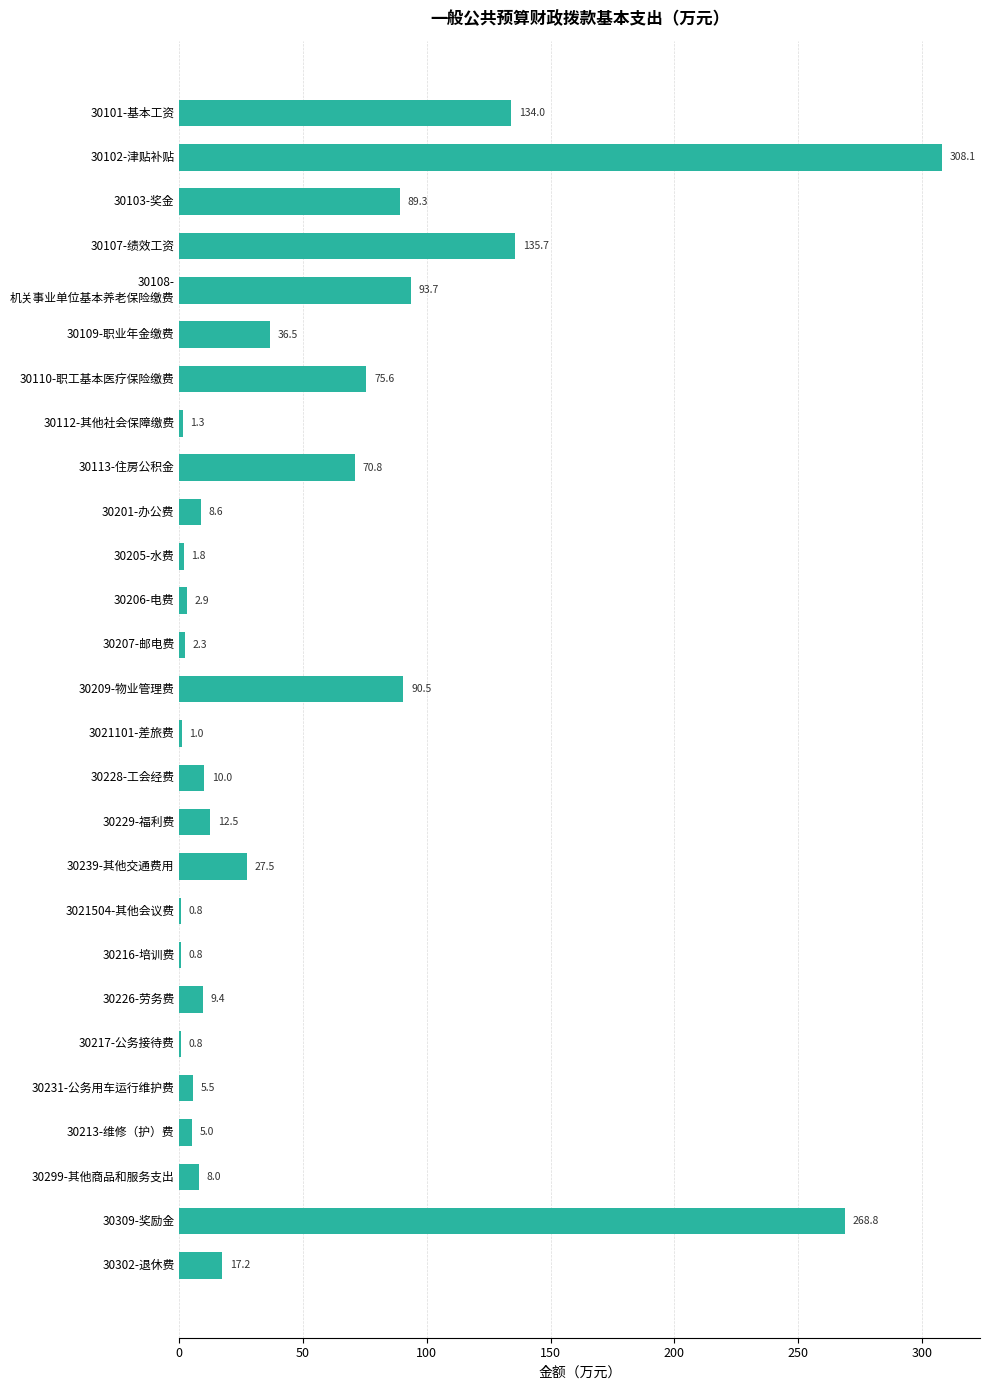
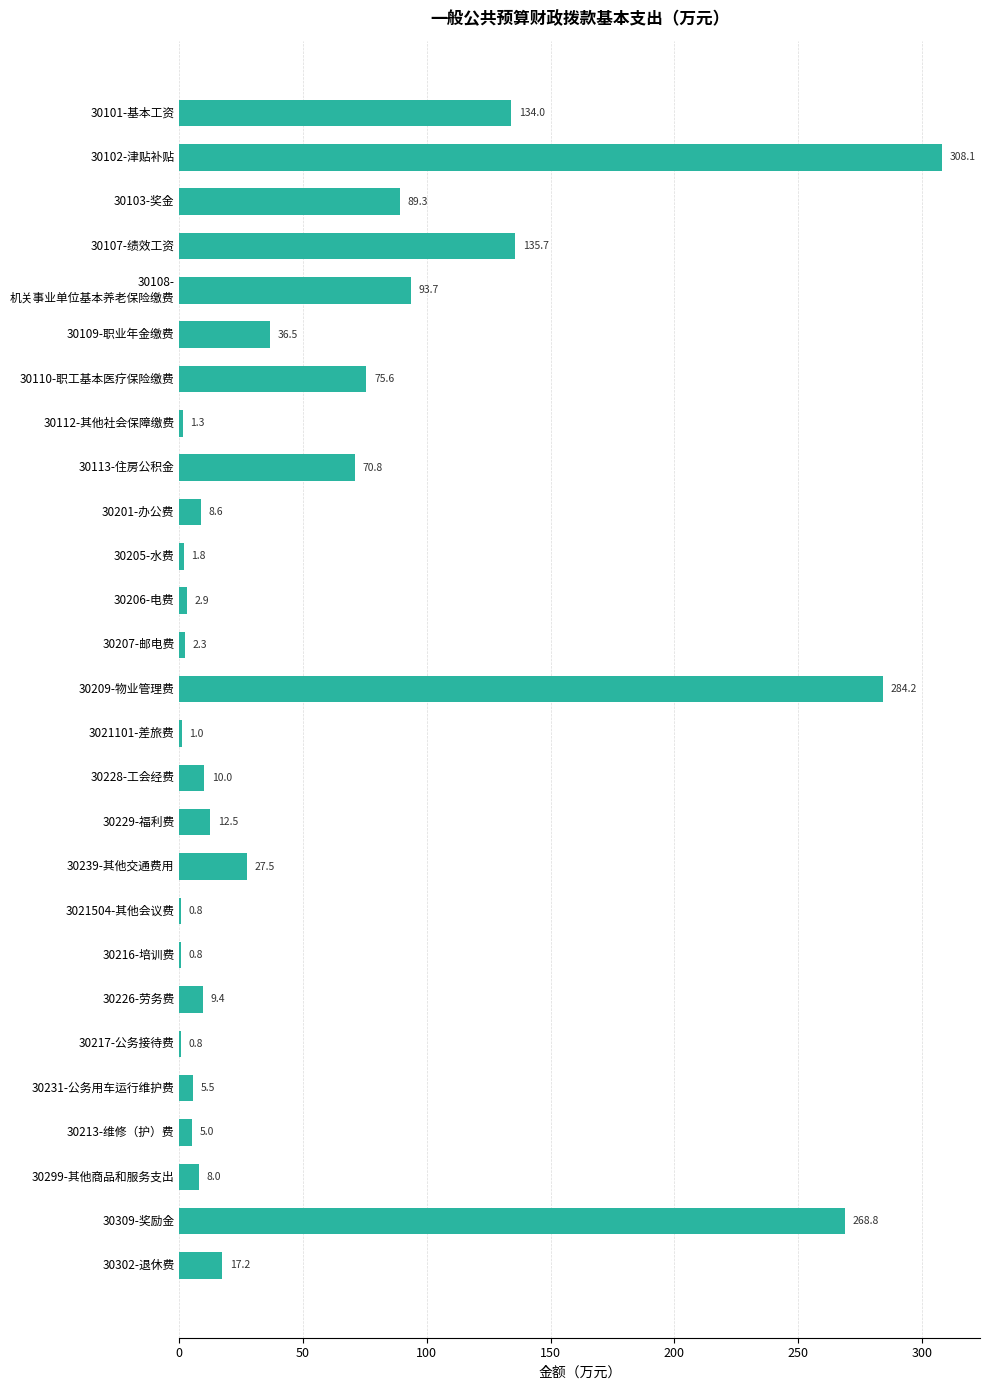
30209-物业管理费: 90.5 -> 284.2
